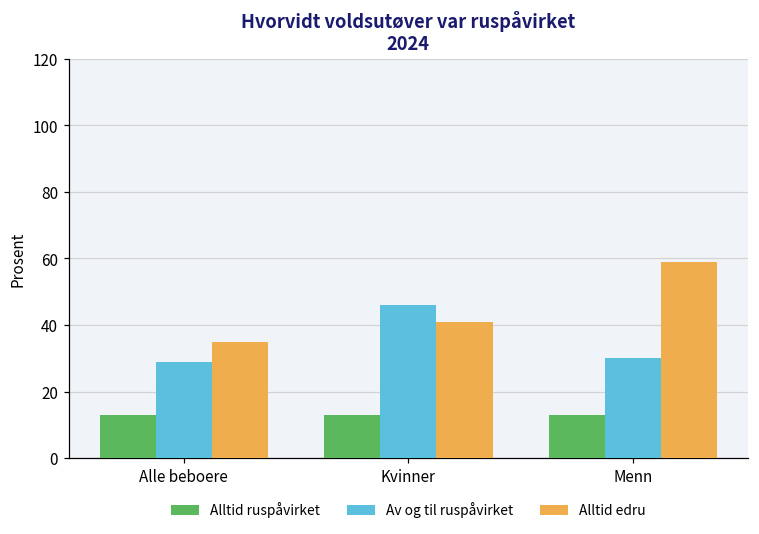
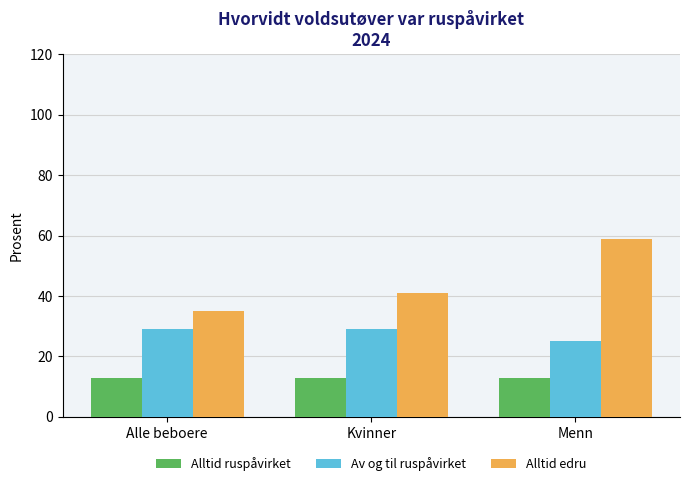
Av og til ruspåvirket, Kvinner: 46 -> 29
Av og til ruspåvirket, Menn: 30 -> 25
